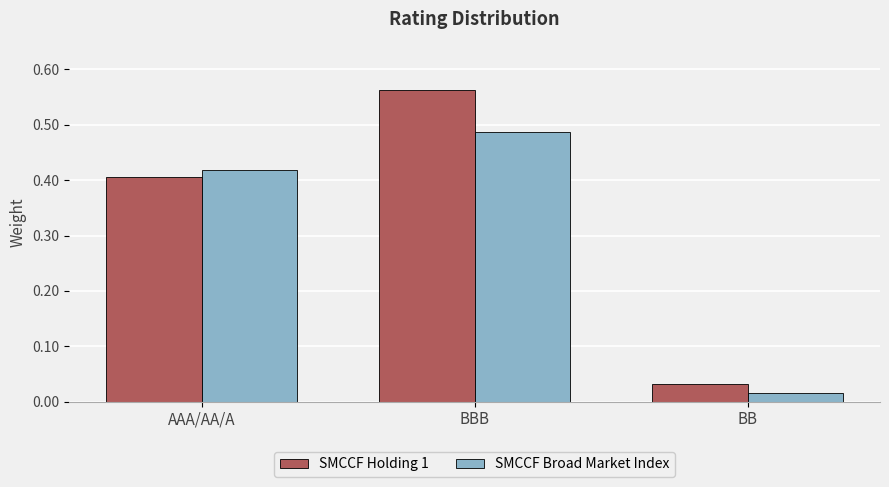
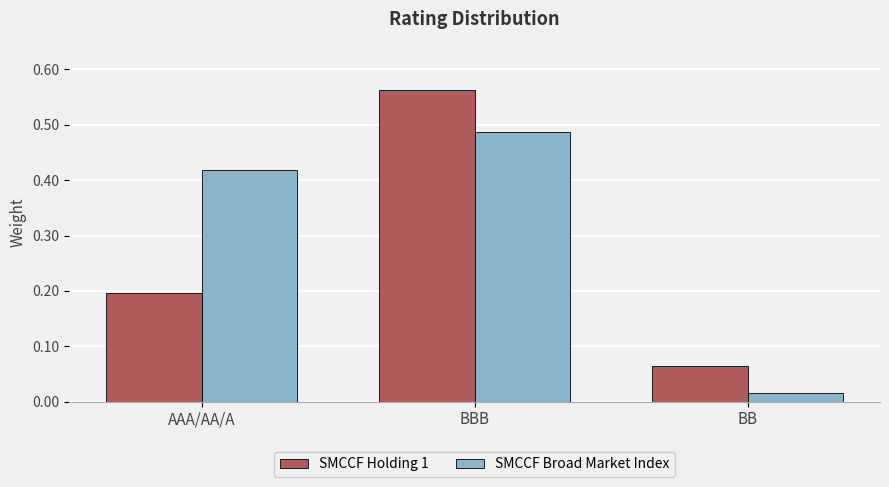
SMCCF Holding 1, AAA/AA/A: 0.41 -> 0.20
SMCCF Holding 1, BB: 0.03 -> 0.06
